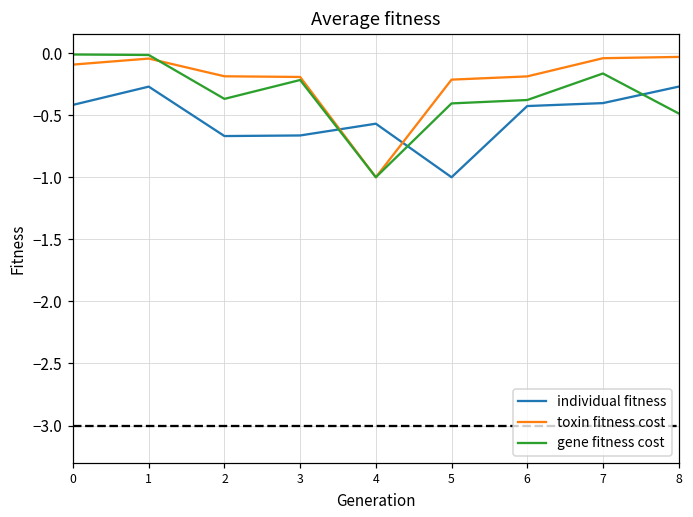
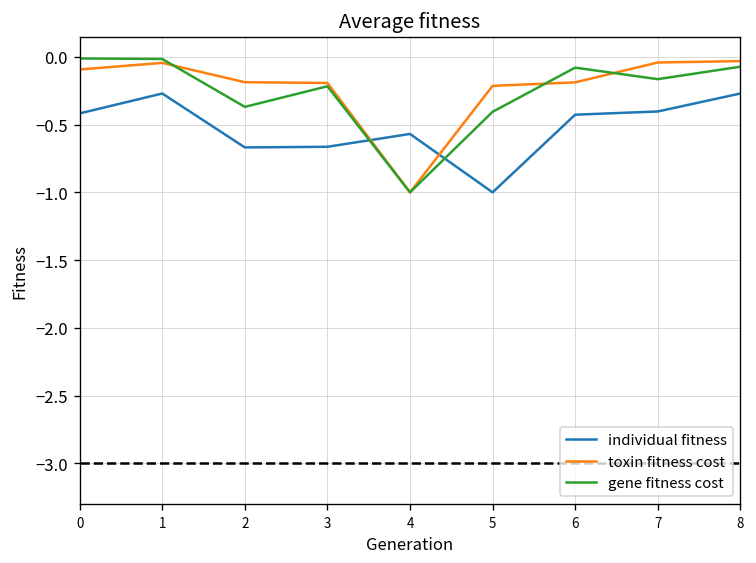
gene fitness cost, 6: -0.38 -> -0.08
gene fitness cost, 8: -0.49 -> -0.07
